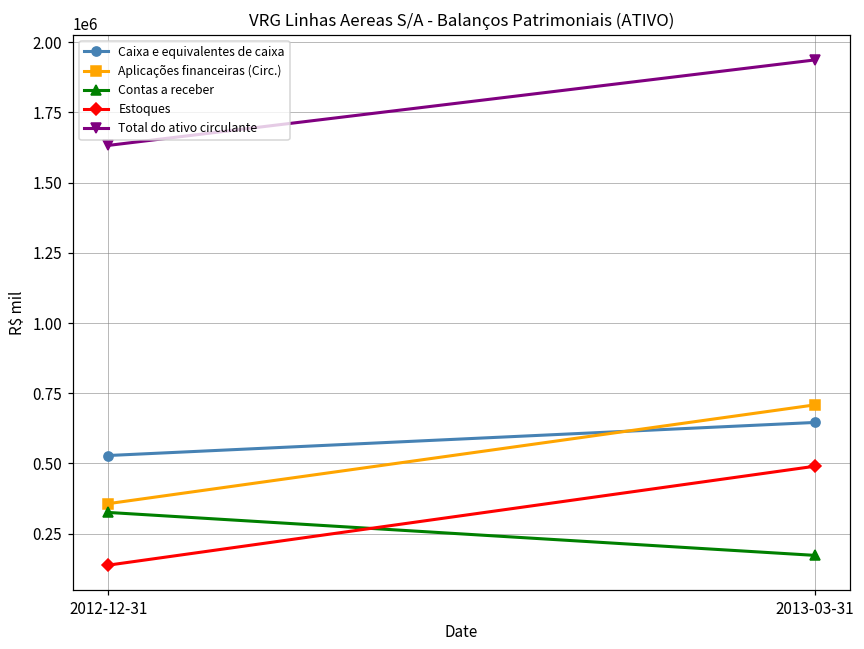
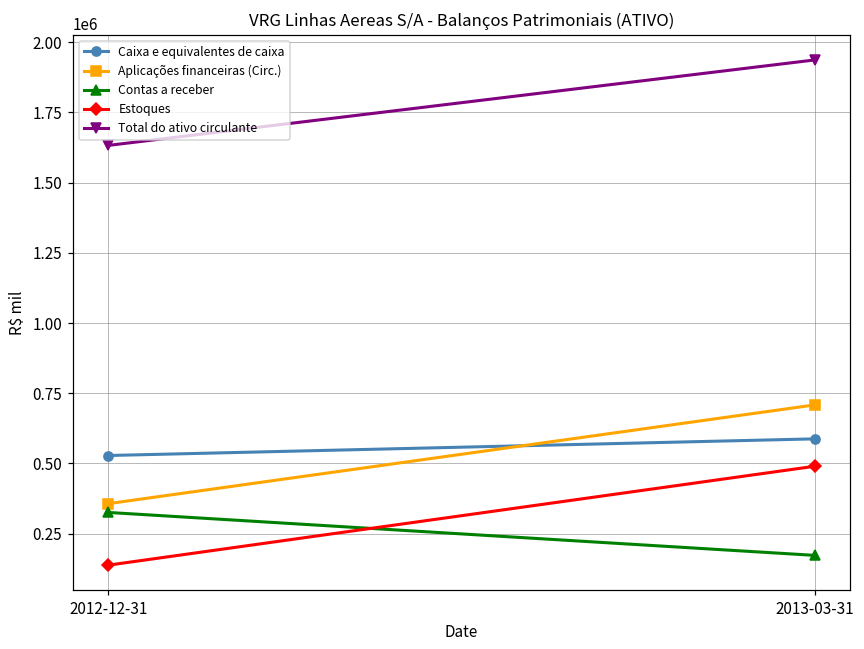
Caixa e equivalentes de caixa, 2013-03-31: 650000 -> 590000
